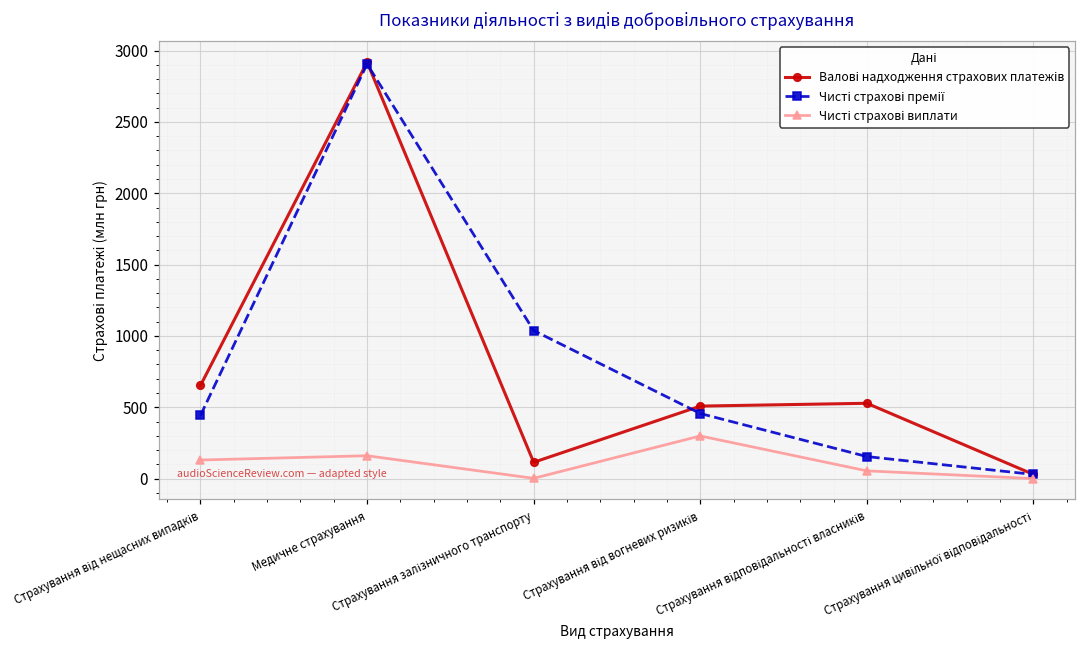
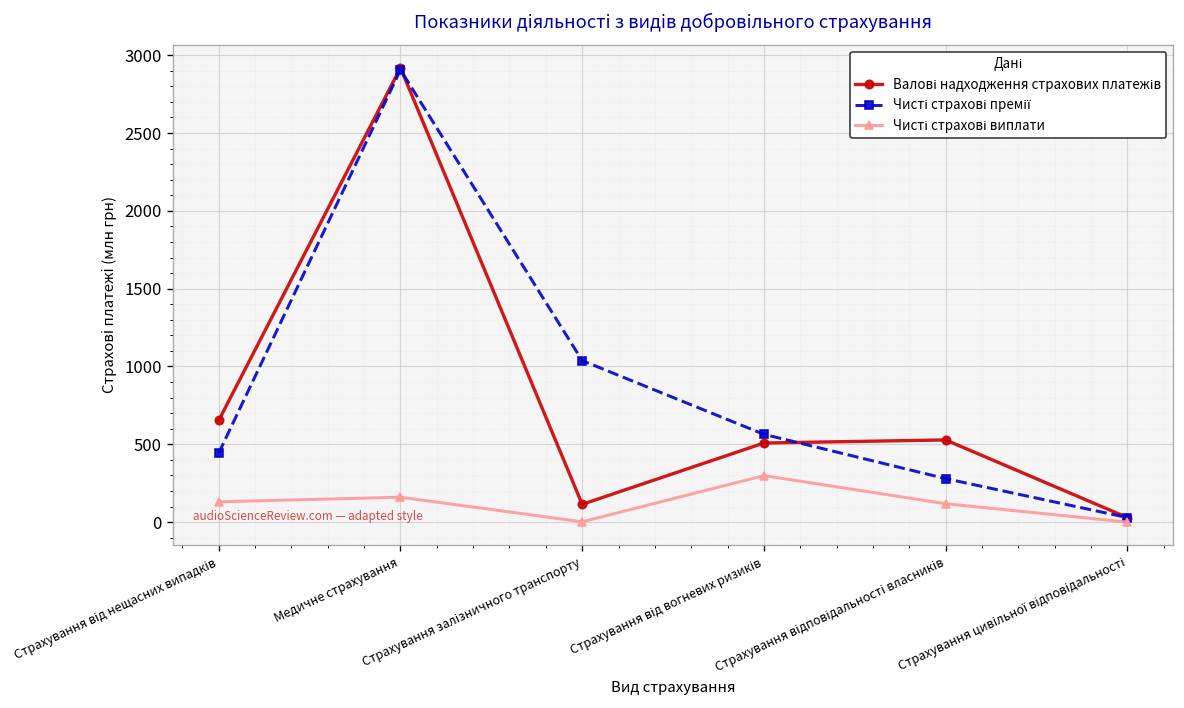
Чисті страхові премії, Страхування від вогневих ризиків: 460 -> 560
Чисті страхові премії, Страхування відповідальності власників: 150 -> 280
Чисті страхові виплати, Страхування відповідальності власників: 50 -> 120
